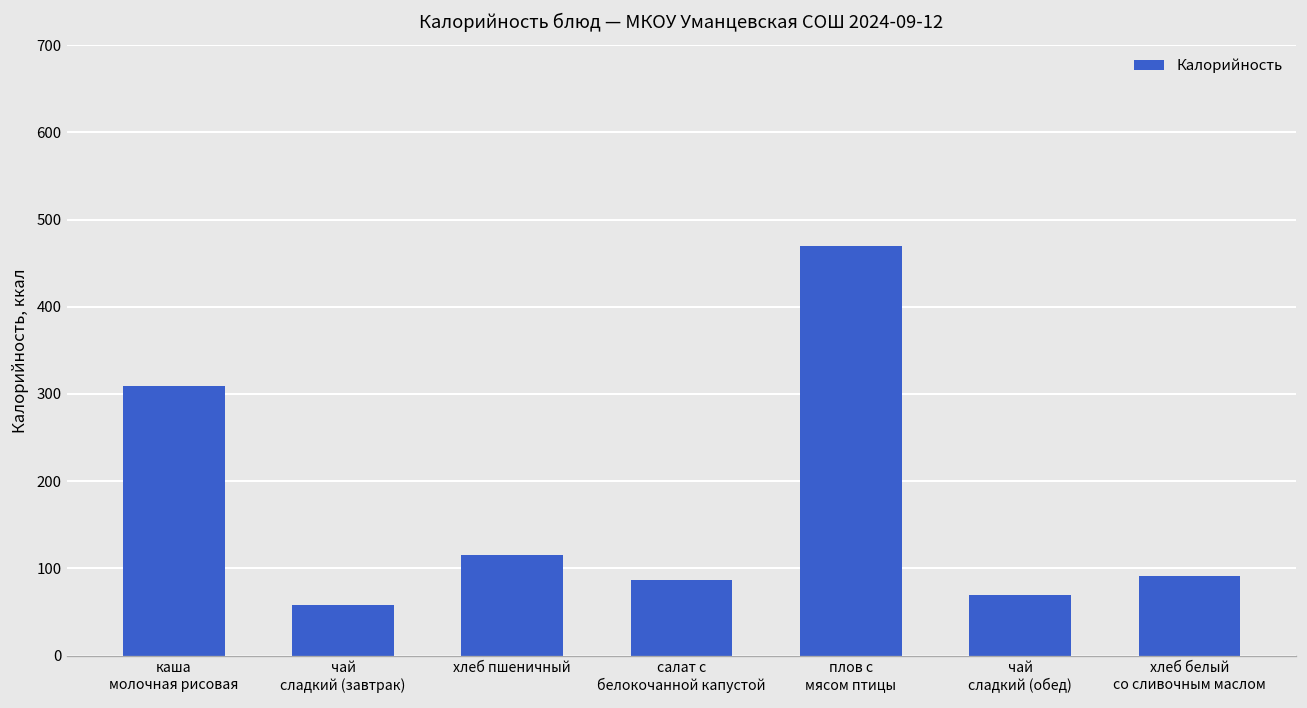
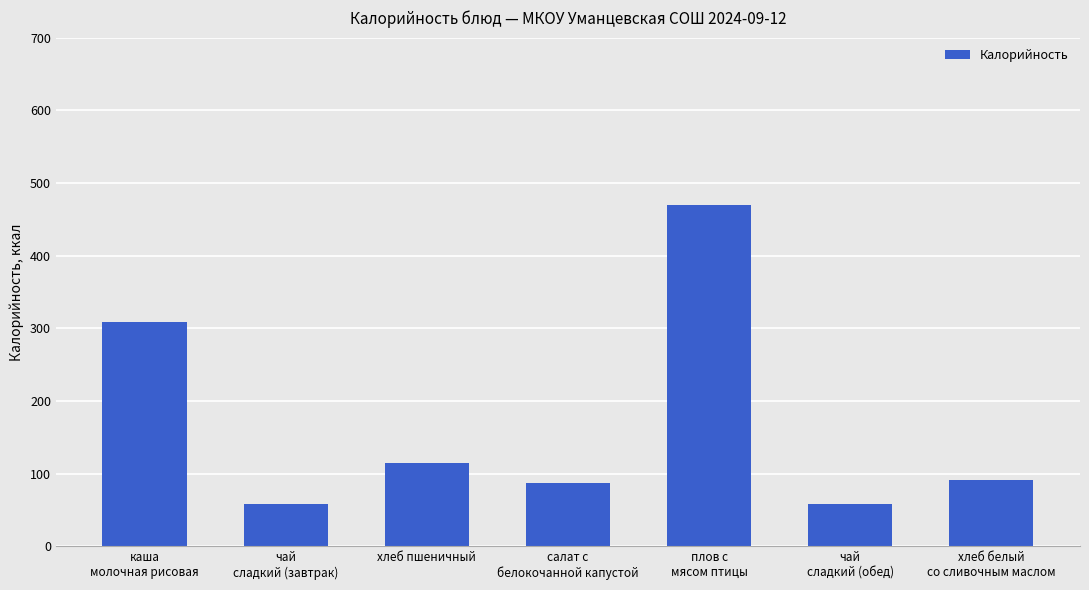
чай сладкий (обед): 70 -> 60
